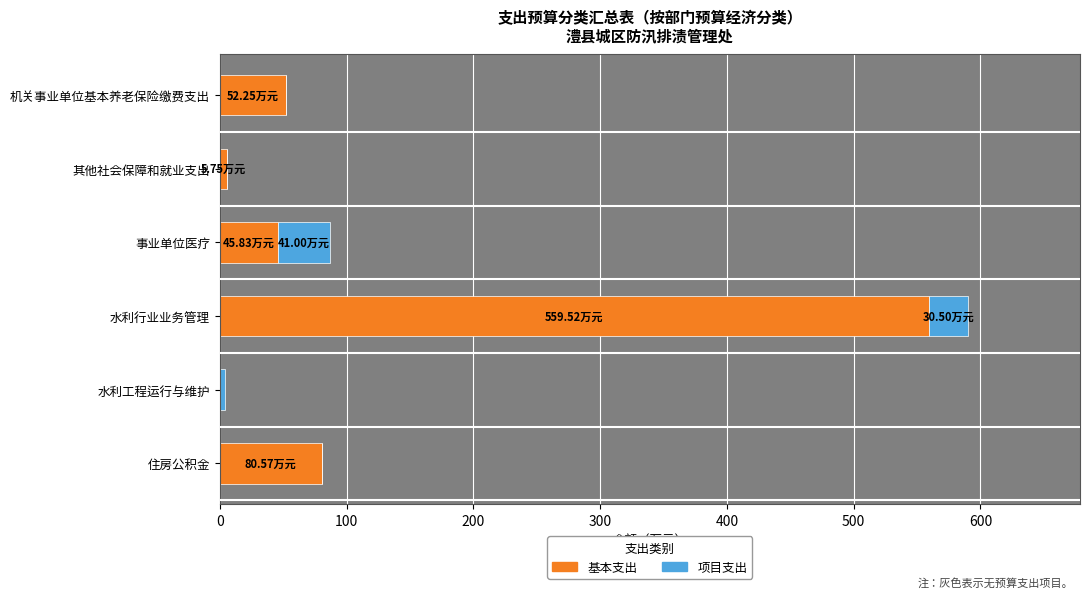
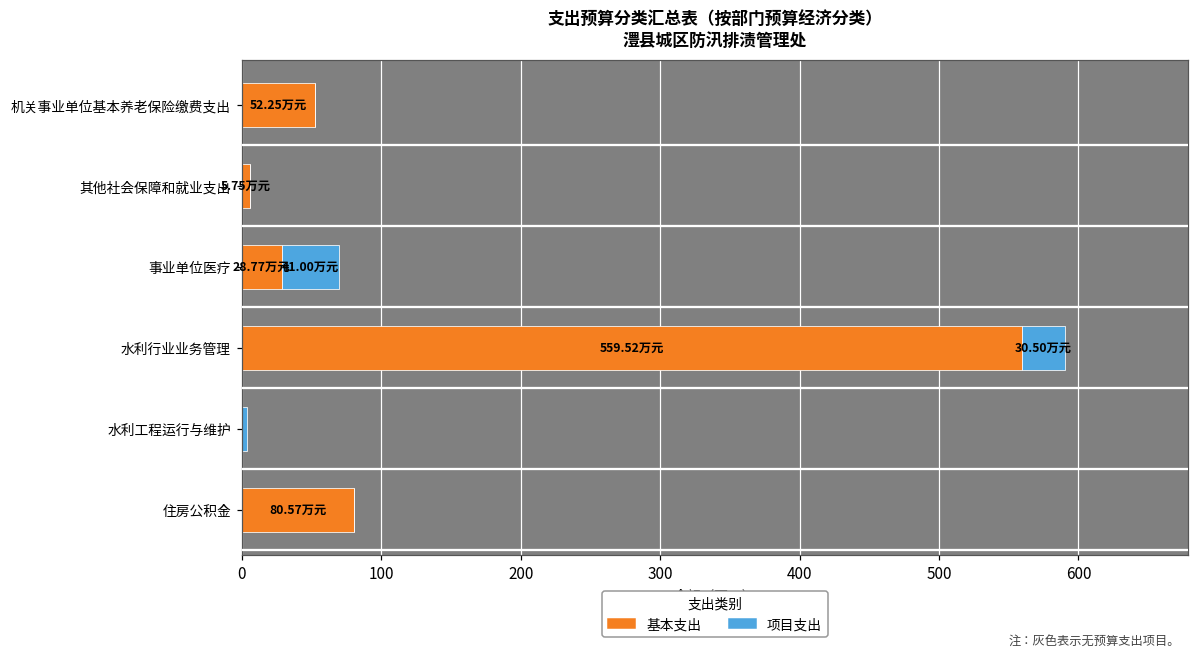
基本支出, 事业单位医疗: 45.83 -> 28.77
